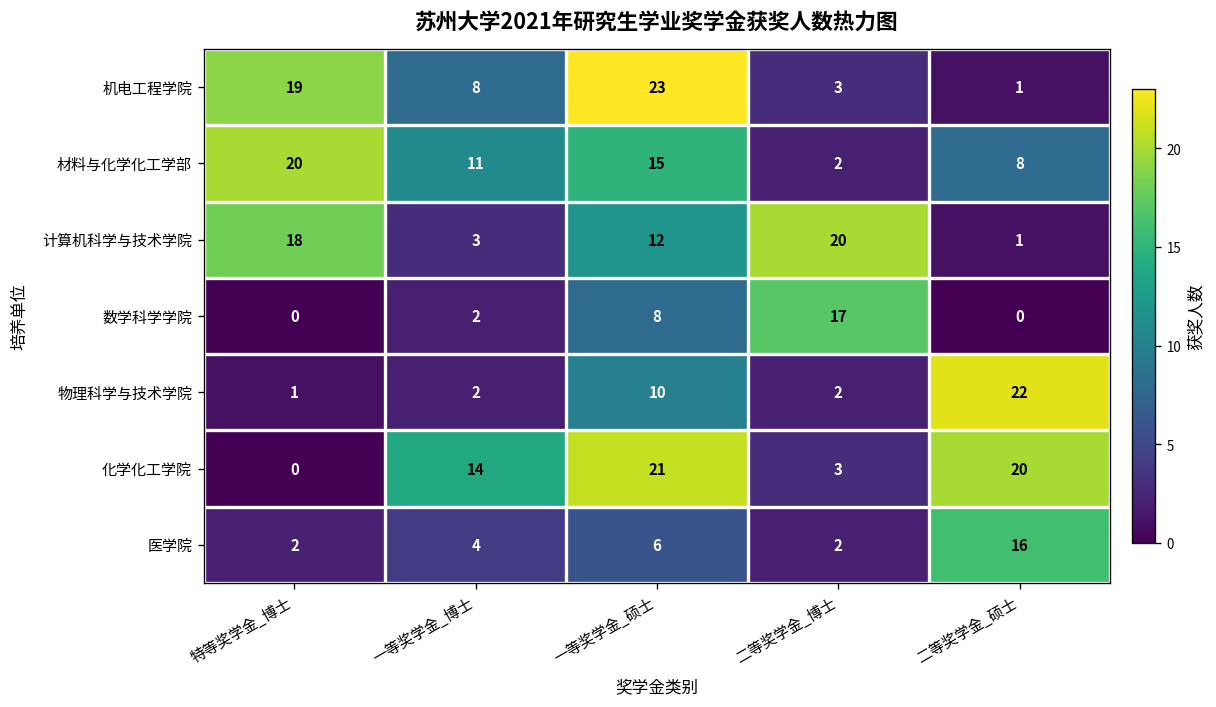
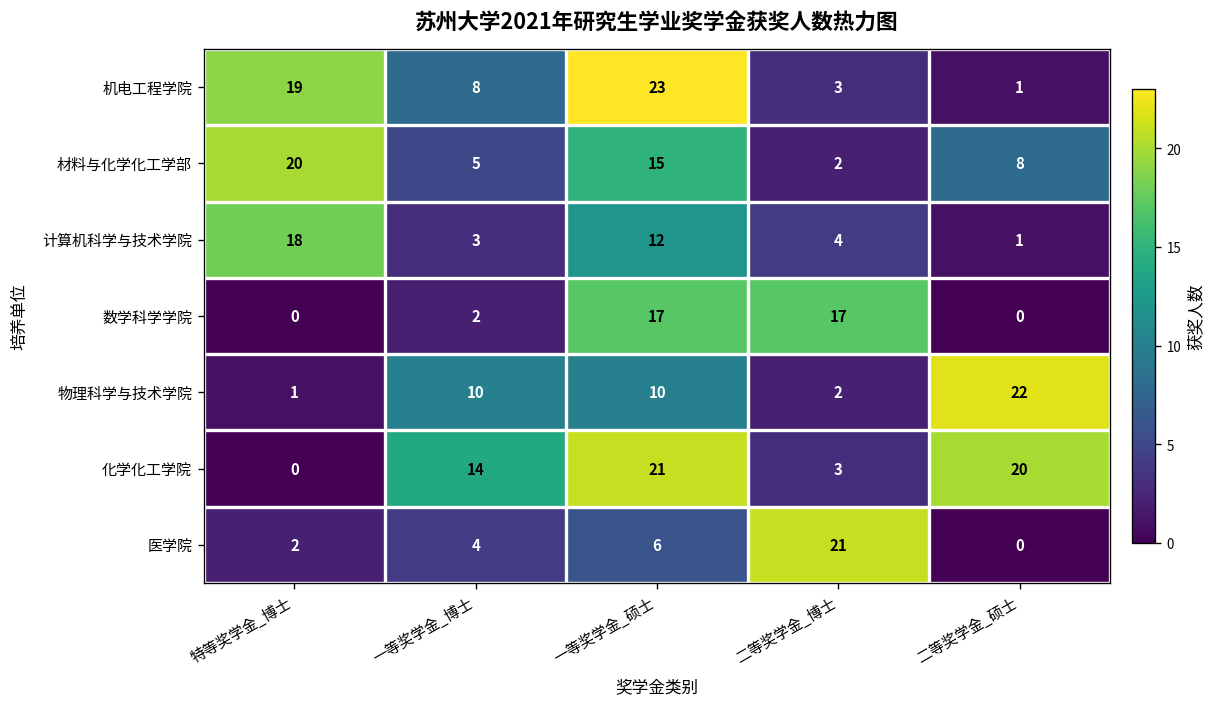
材料与化学化工学部, 一等奖学金_博士: 11 -> 5
计算机科学与技术学院, 二等奖学金_博士: 20 -> 4
数学科学学院, 一等奖学金_硕士: 8 -> 17
物理科学与技术学院, 一等奖学金_博士: 2 -> 10
医学院, 二等奖学金_博士: 2 -> 21
医学院, 二等奖学金_硕士: 16 -> 0
